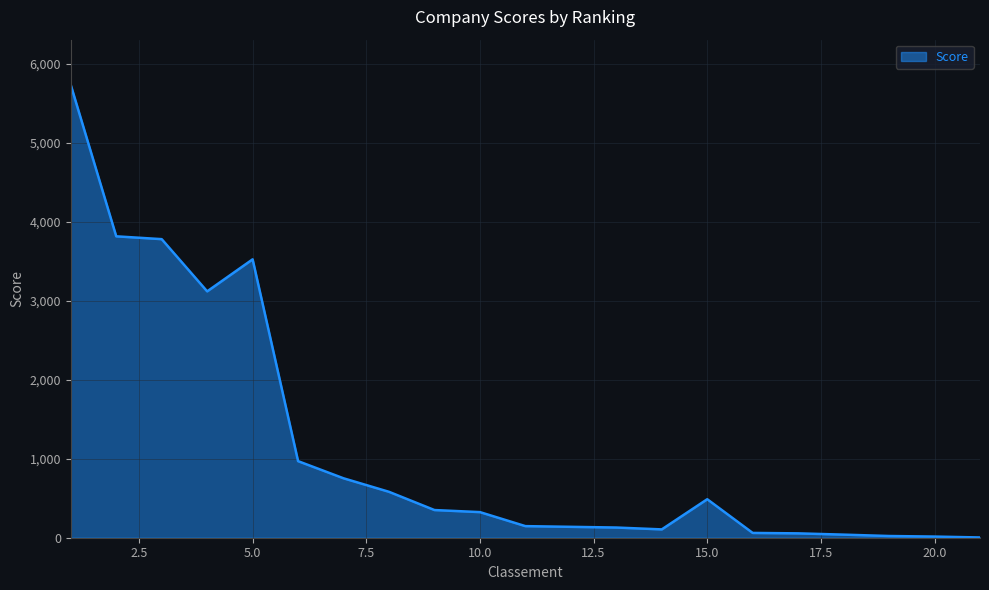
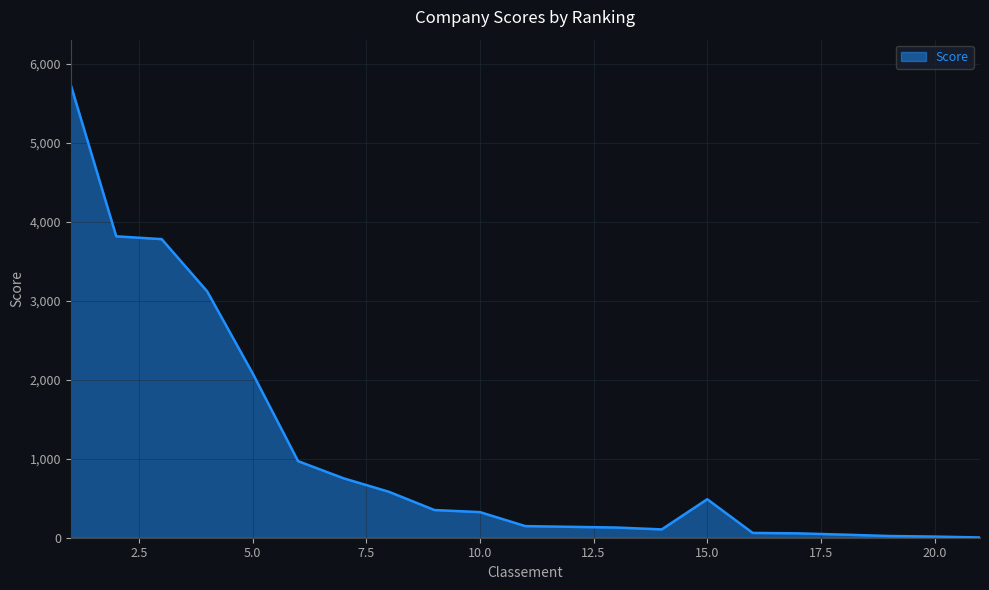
5.0: 3,500 -> 2,100
